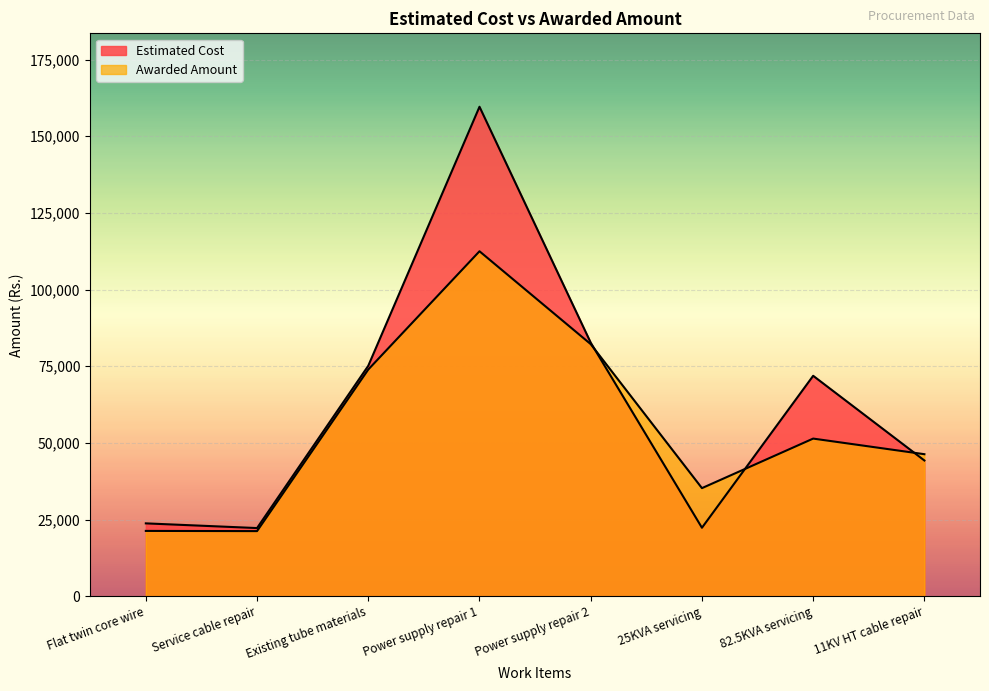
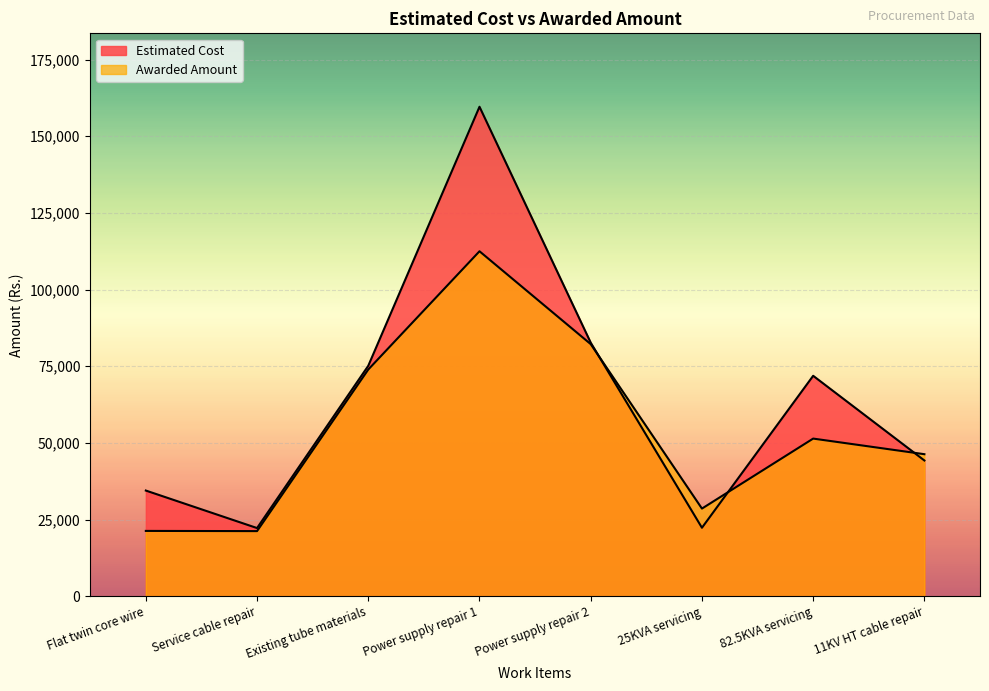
Estimated Cost, Flat twin core wire: 24,000 -> 34,000
Awarded Amount, 25KVA servicing: 35,000 -> 29,000
